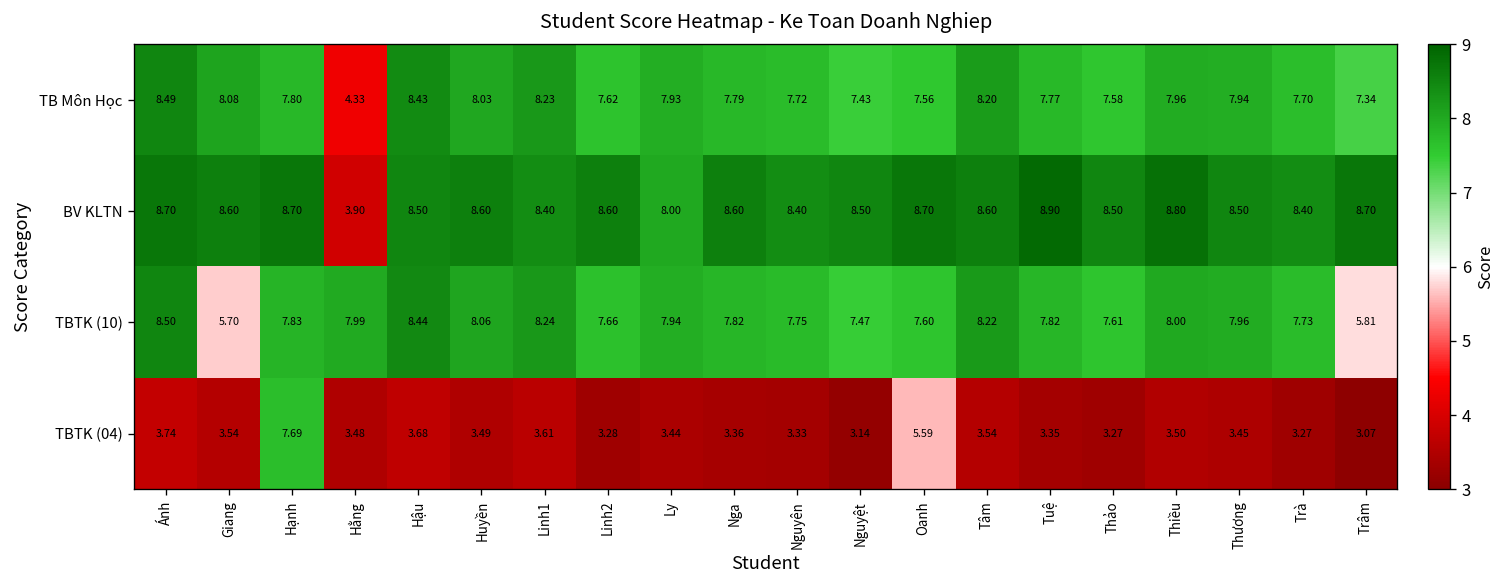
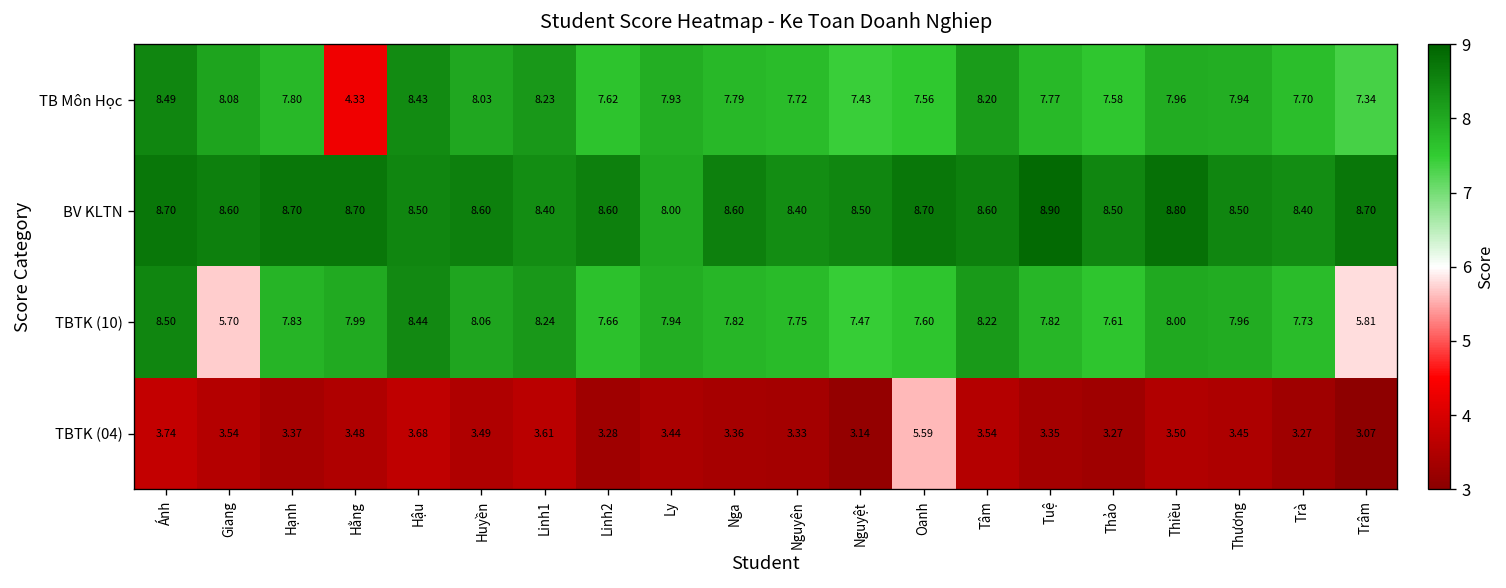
BV KLTN, Hằng: 3.90 -> 8.70
TBTK (04), Hạnh: 7.69 -> 3.37
